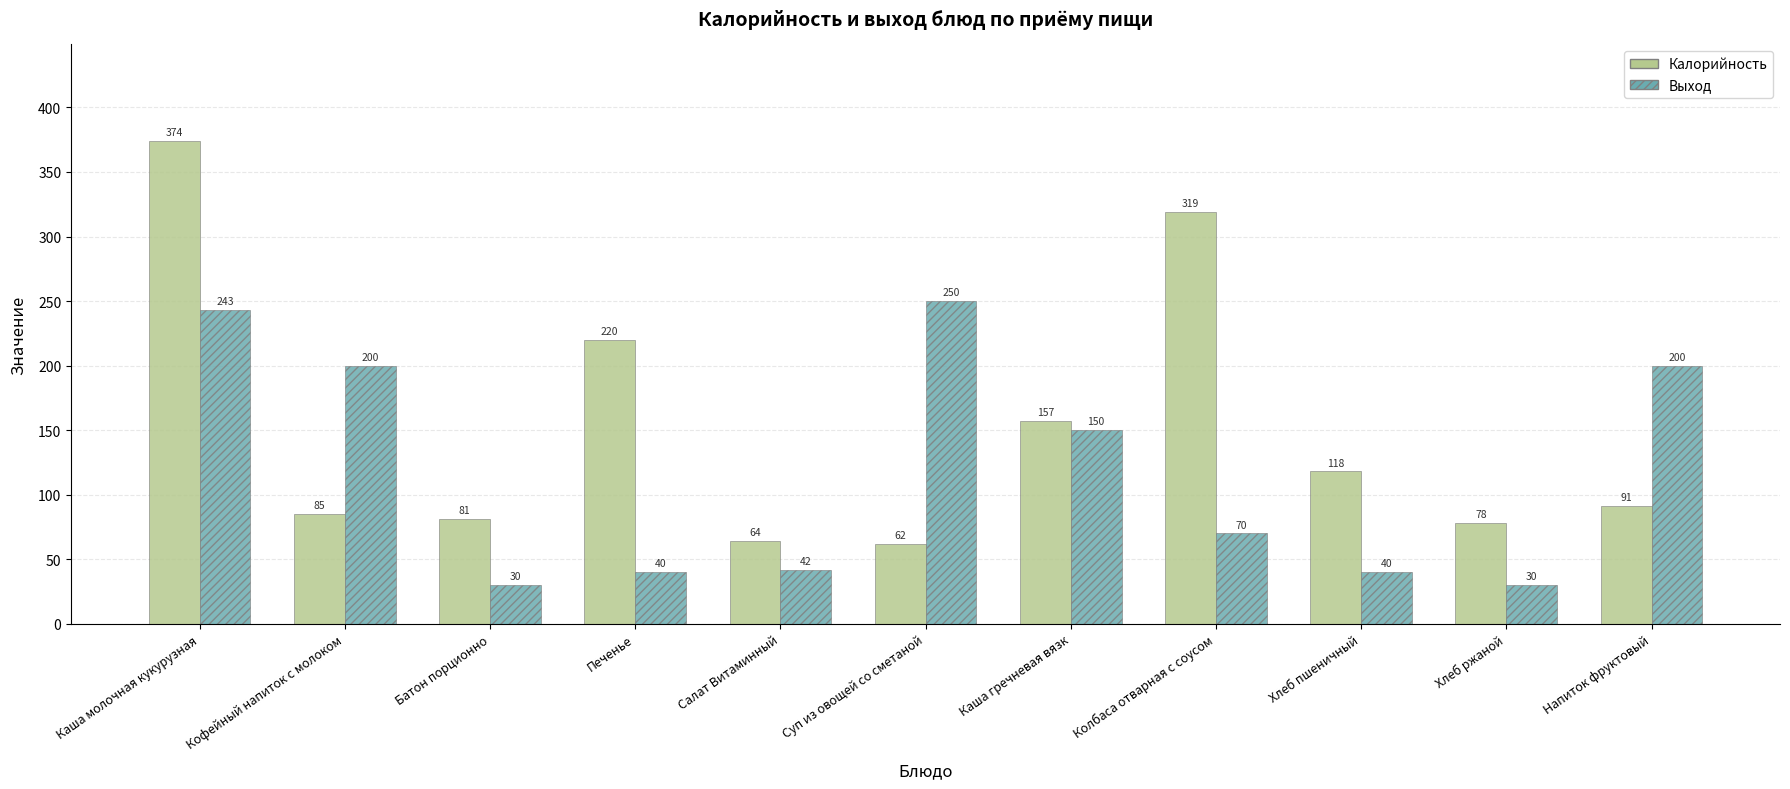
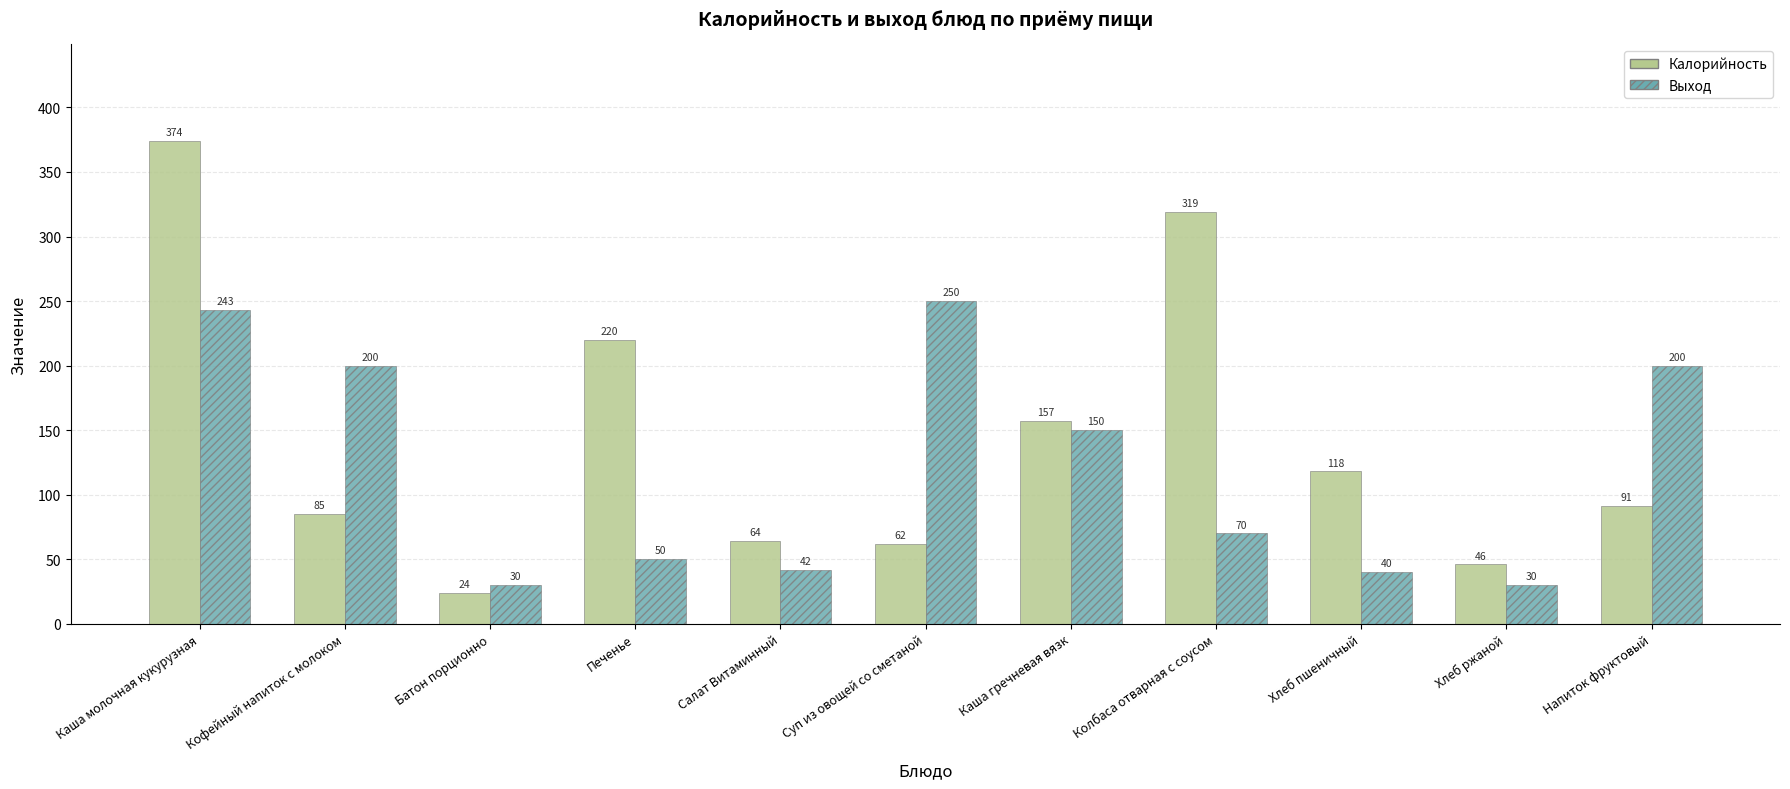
Калорийность, Батон порционно: 81 -> 24
Выход, Печенье: 40 -> 50
Калорийность, Хлеб ржаной: 78 -> 46
